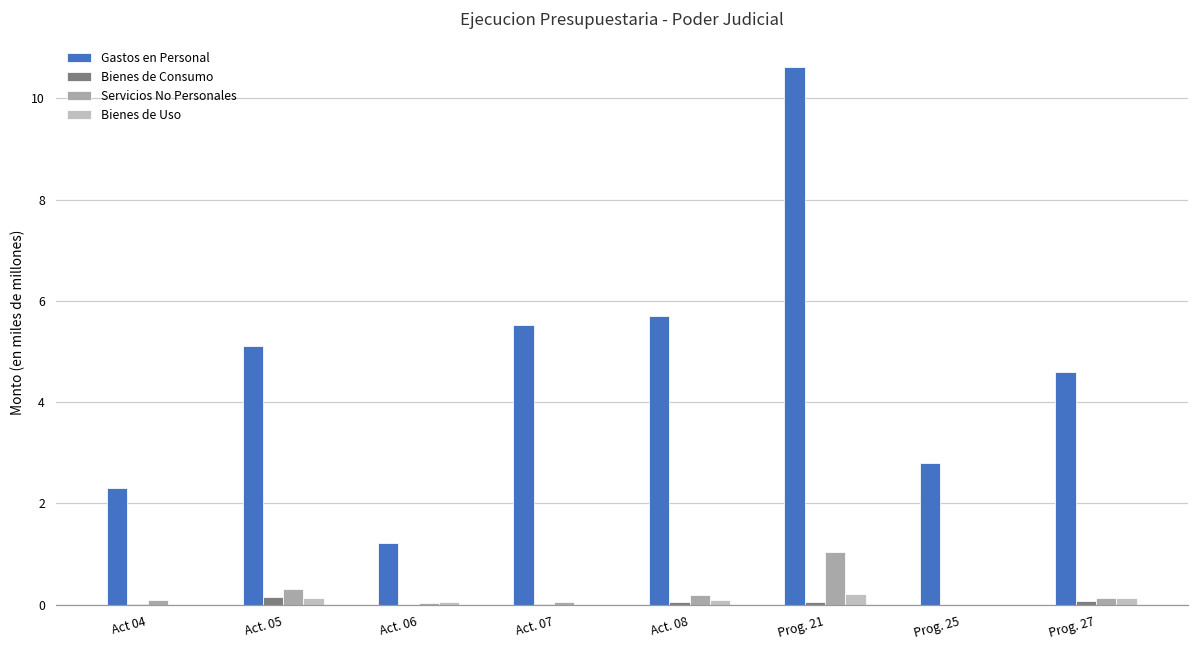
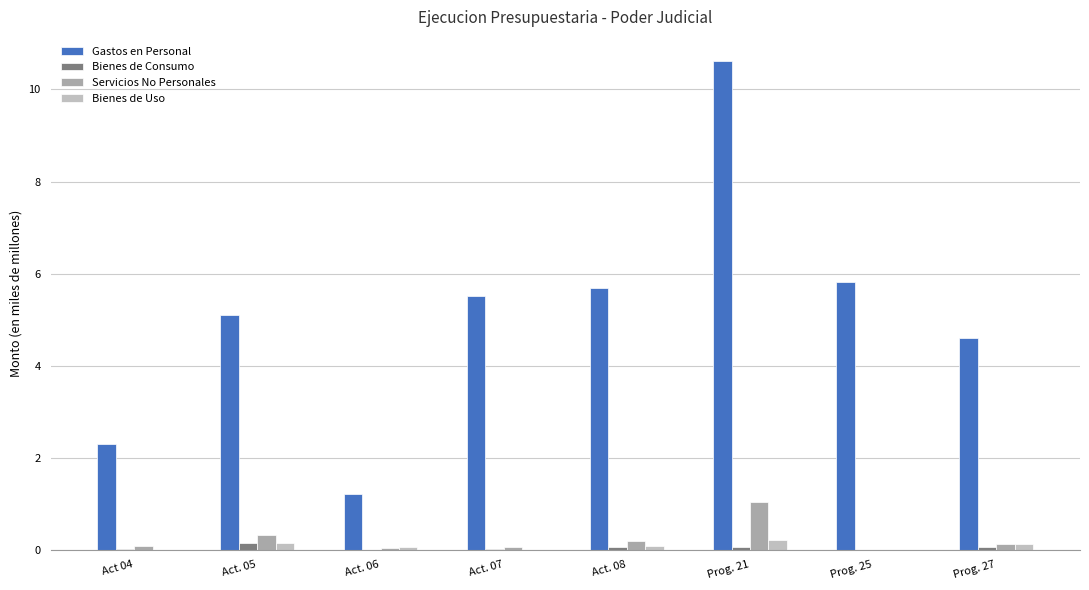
Gastos en Personal, Prog. 25: 2.8 -> 5.8
